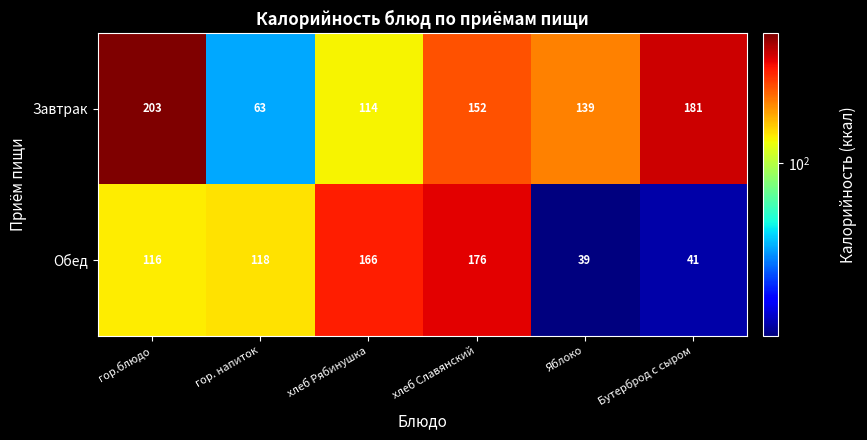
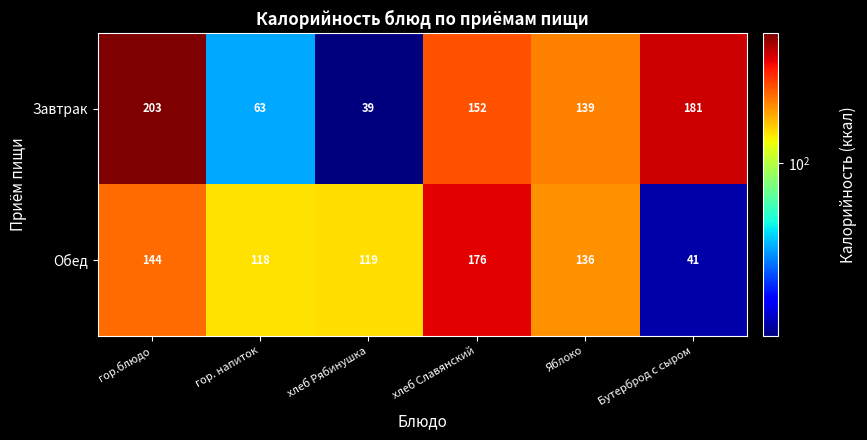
Завтрак, хлеб Рябинушка: 114 -> 39
Обед, гор.блюдо: 116 -> 144
Обед, хлеб Рябинушка: 166 -> 119
Обед, Яблоко: 39 -> 136
